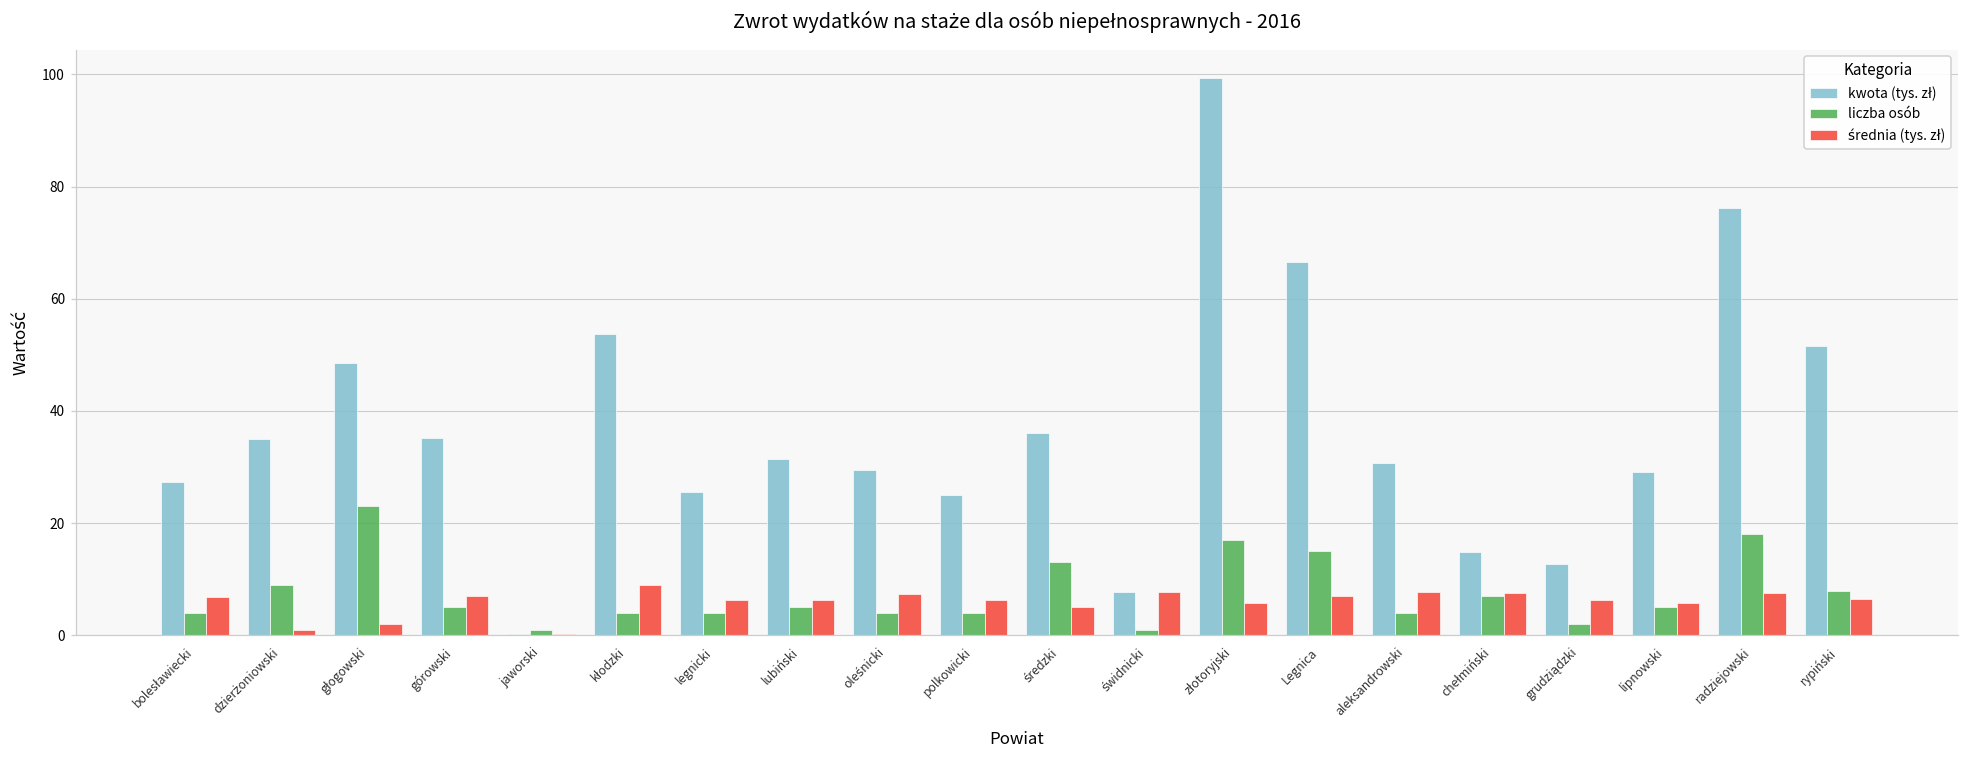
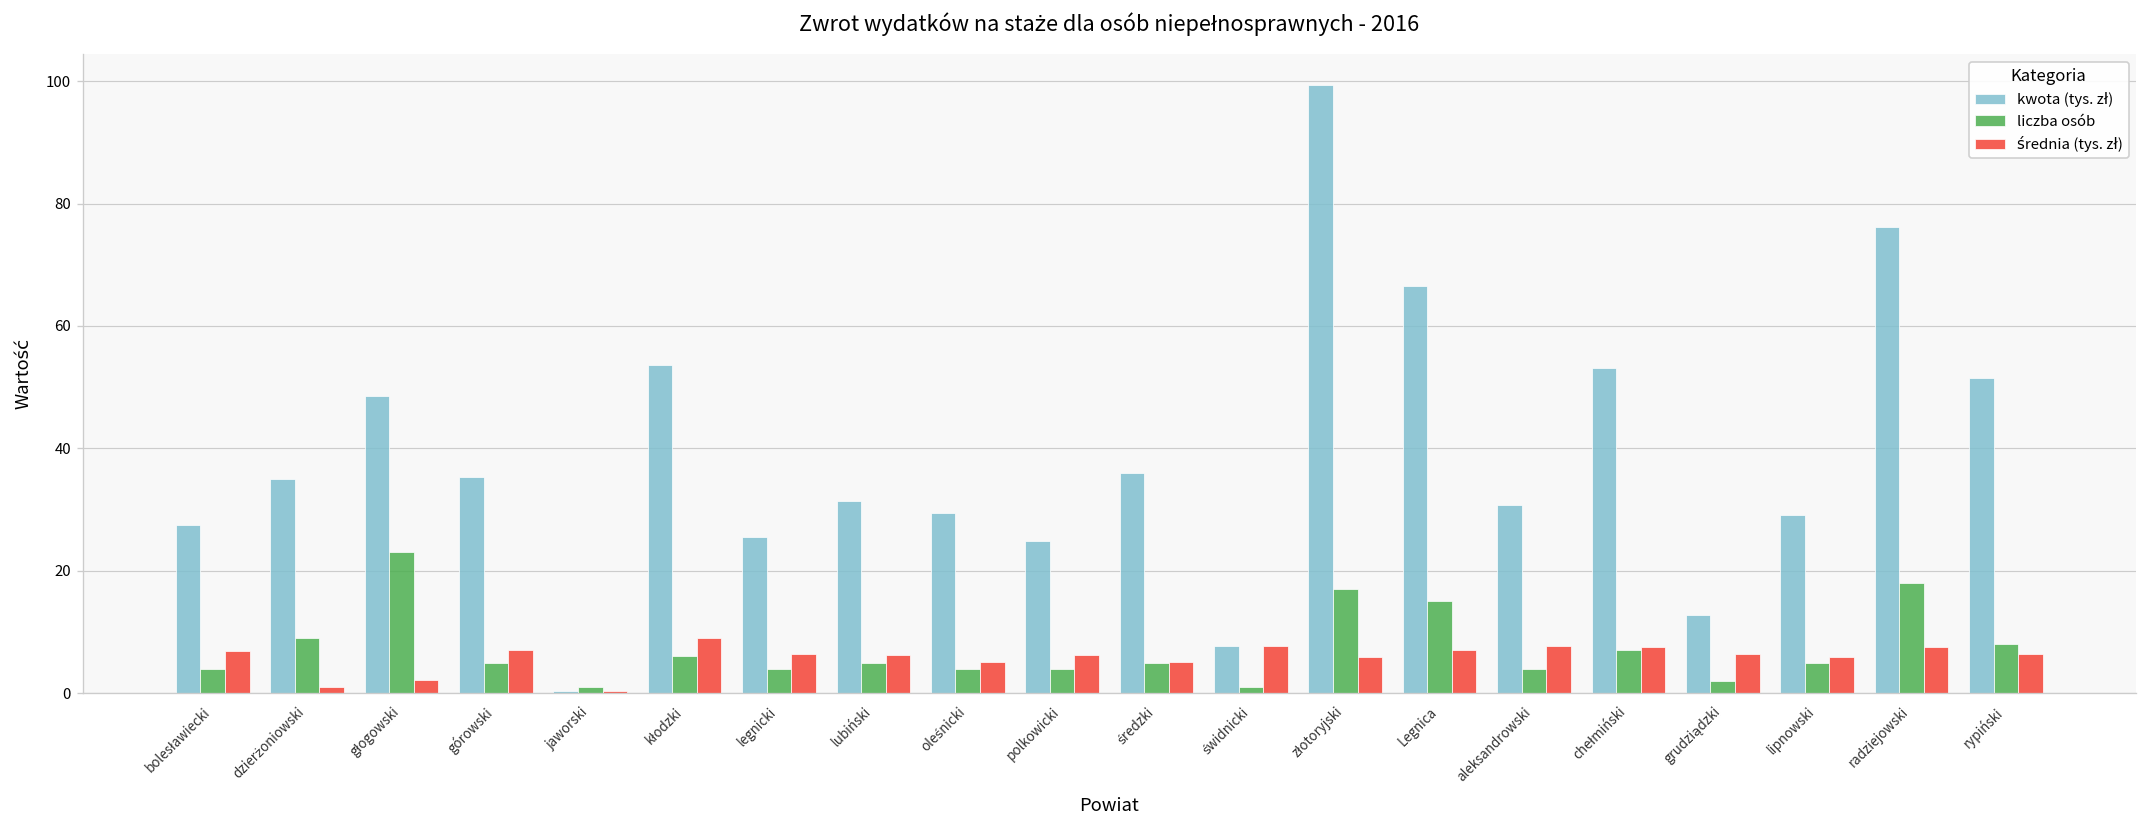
liczba osób, kłodzki: 4 -> 6
średnia (tys. zł), oleśnicki: 7 -> 5
liczba osób, średzki: 13 -> 5
kwota (tys. zł), chełmiński: 15 -> 53
